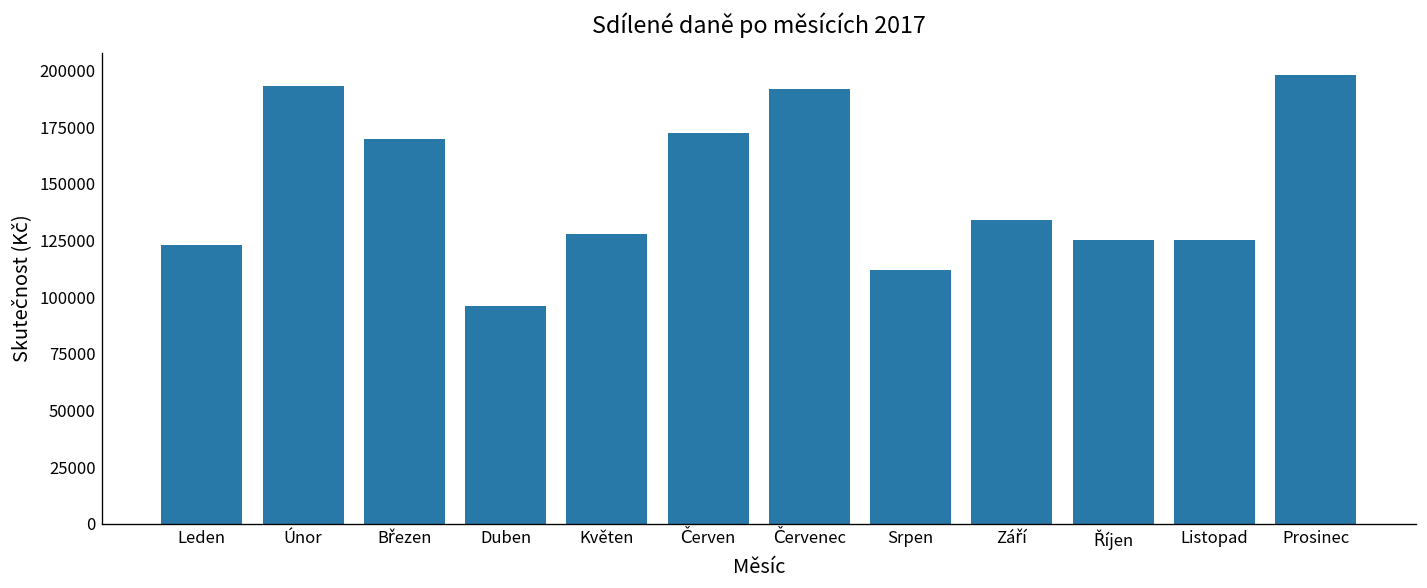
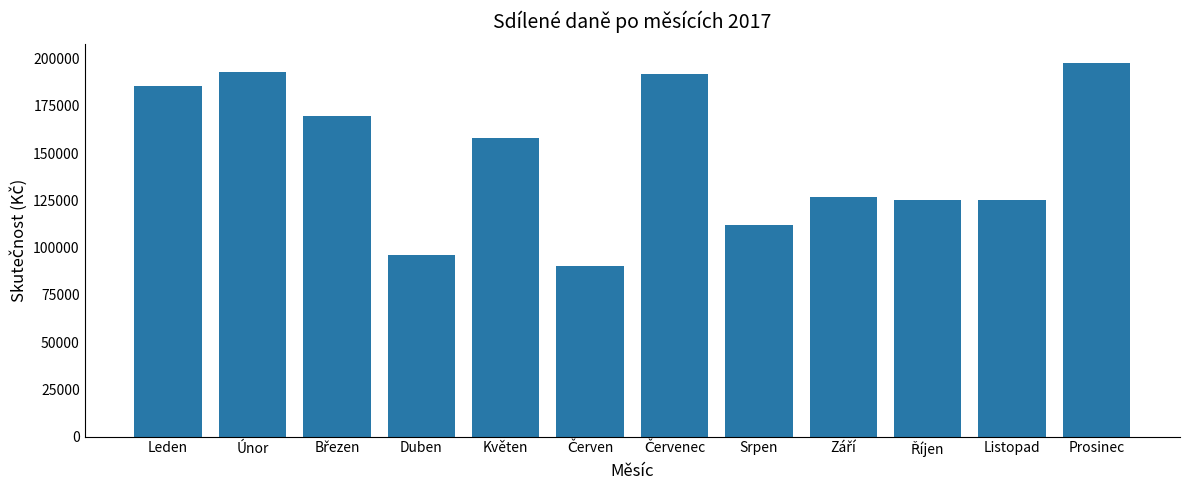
Leden: 123000 -> 185000
Květen: 128000 -> 158000
Červen: 172000 -> 90000
Září: 134000 -> 127000
